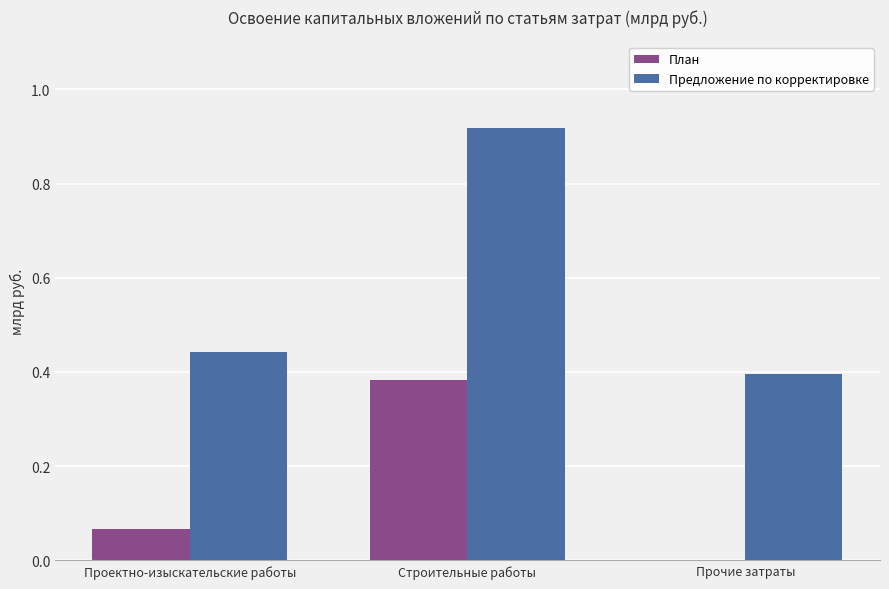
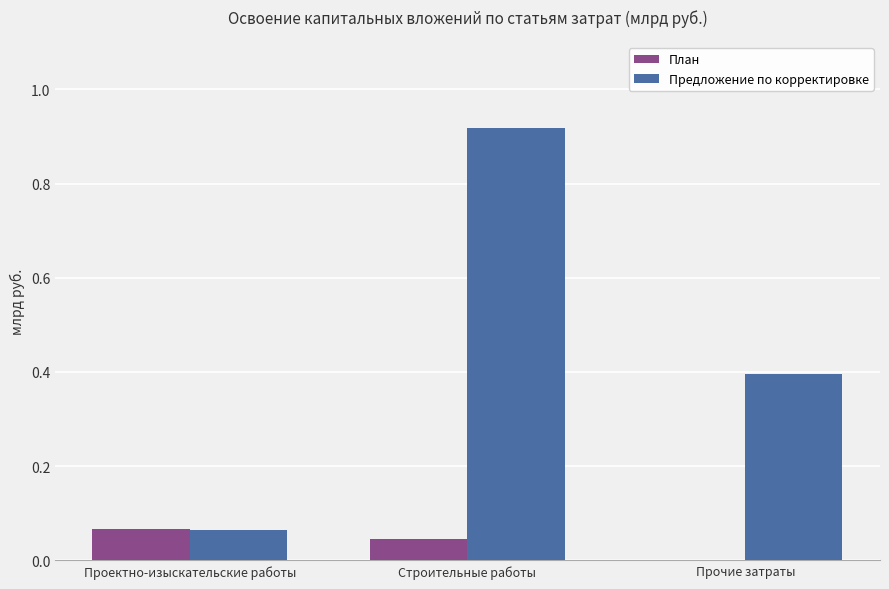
Предложение по корректировке, Проектно-изыскательские работы: 0.44 -> 0.06
План, Строительные работы: 0.38 -> 0.04
